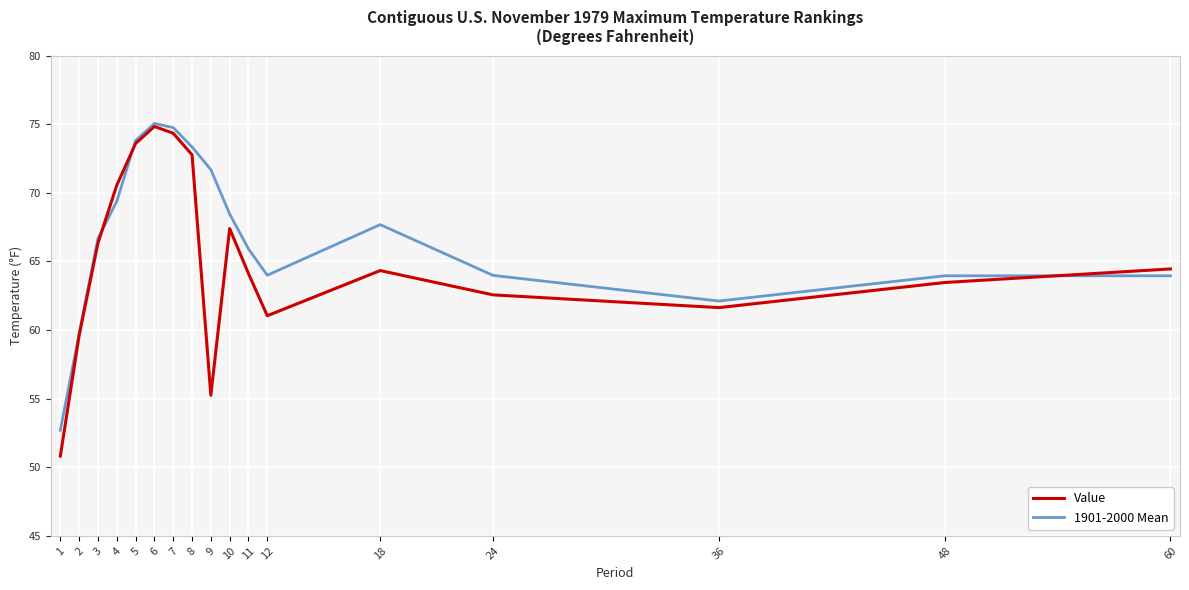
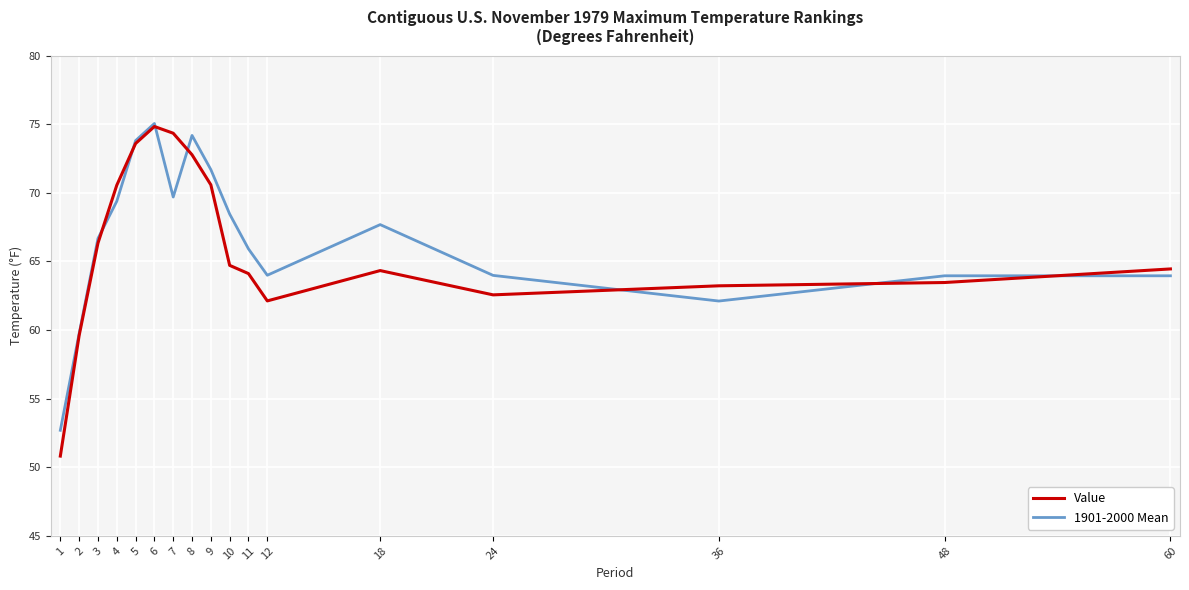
1901-2000 Mean, 7: 74.8 -> 69.7
1901-2000 Mean, 8: 73.3 -> 74.2
Value, 9: 55.2 -> 70.6
Value, 10: 67.4 -> 64.7
Value, 12: 61.0 -> 62.1
Value, 36: 61.6 -> 63.2
